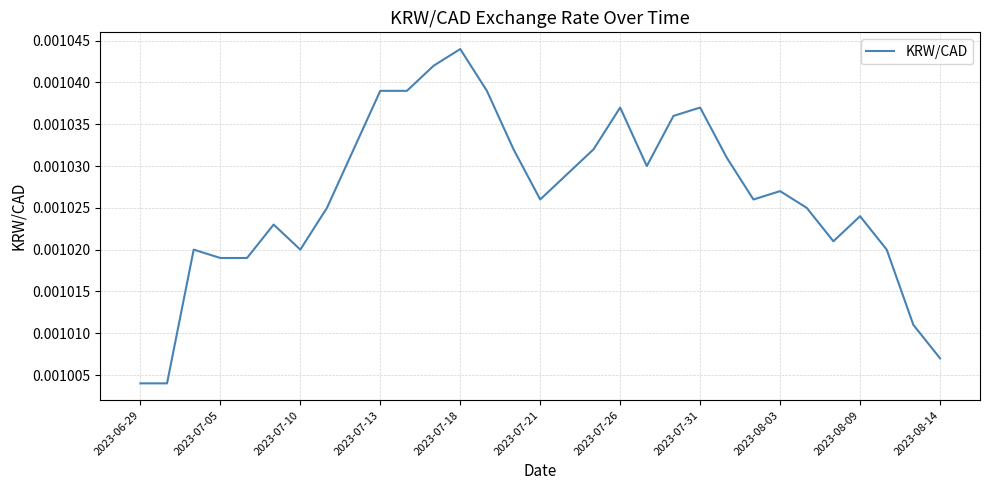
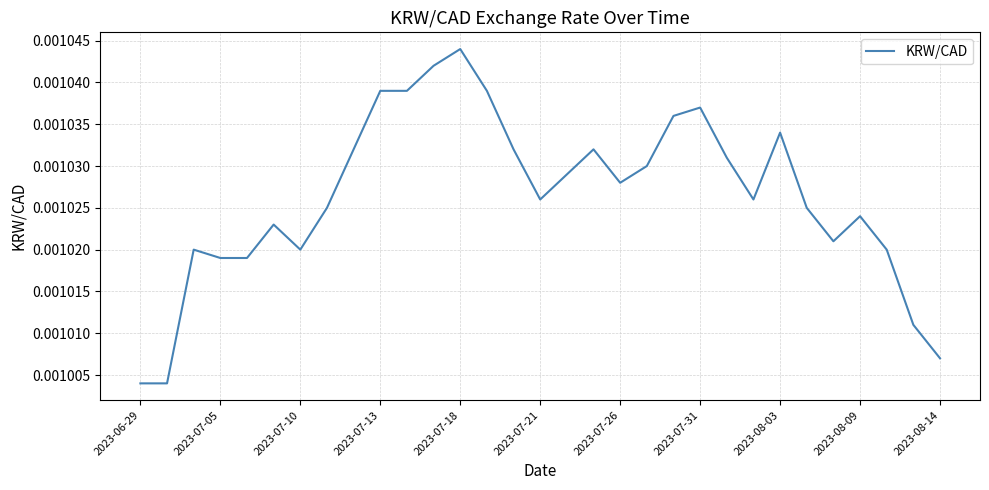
2023-07-26: 0.001037 -> 0.001028
2023-08-03: 0.001027 -> 0.001034
